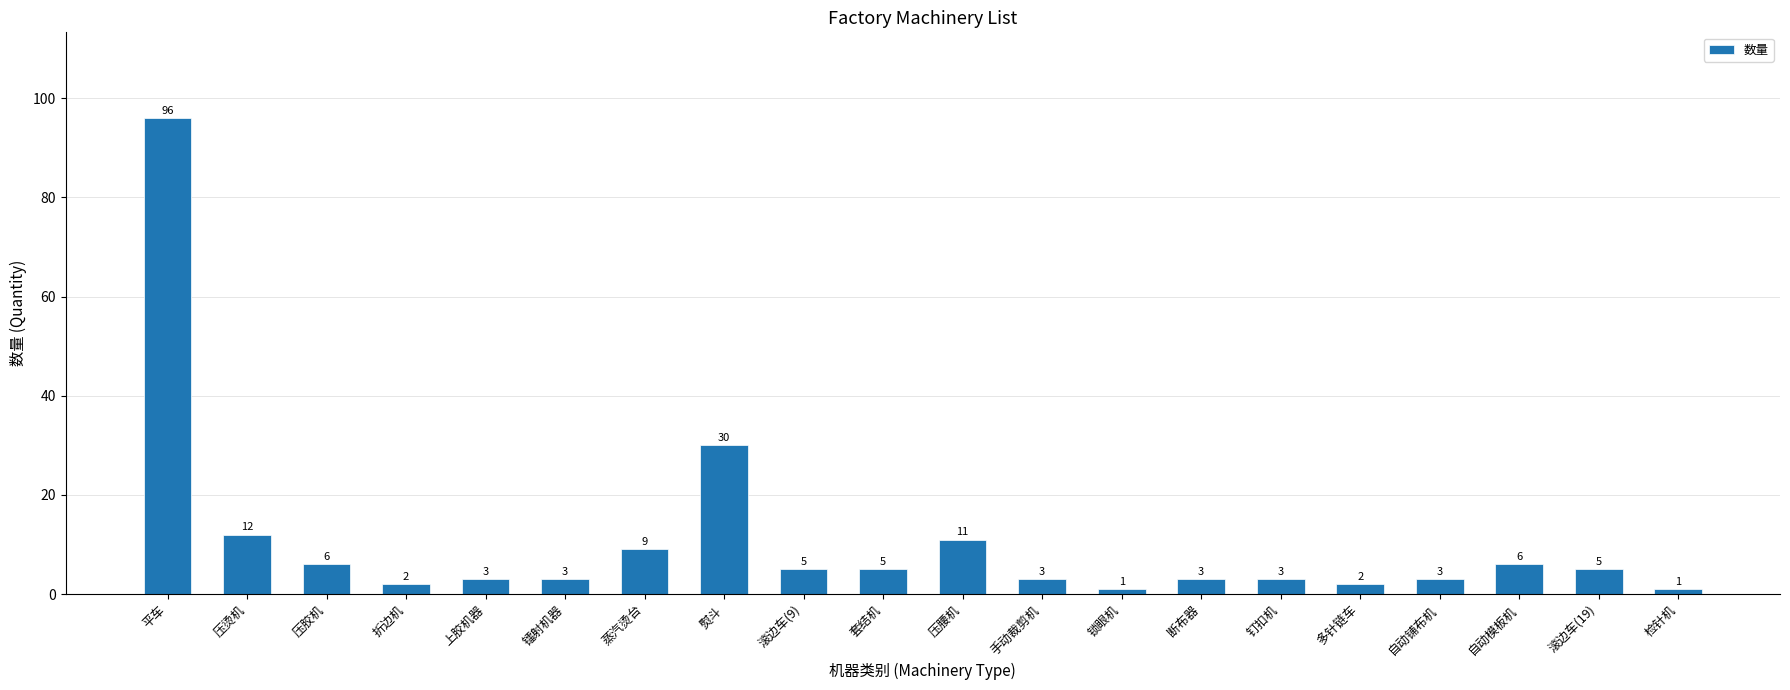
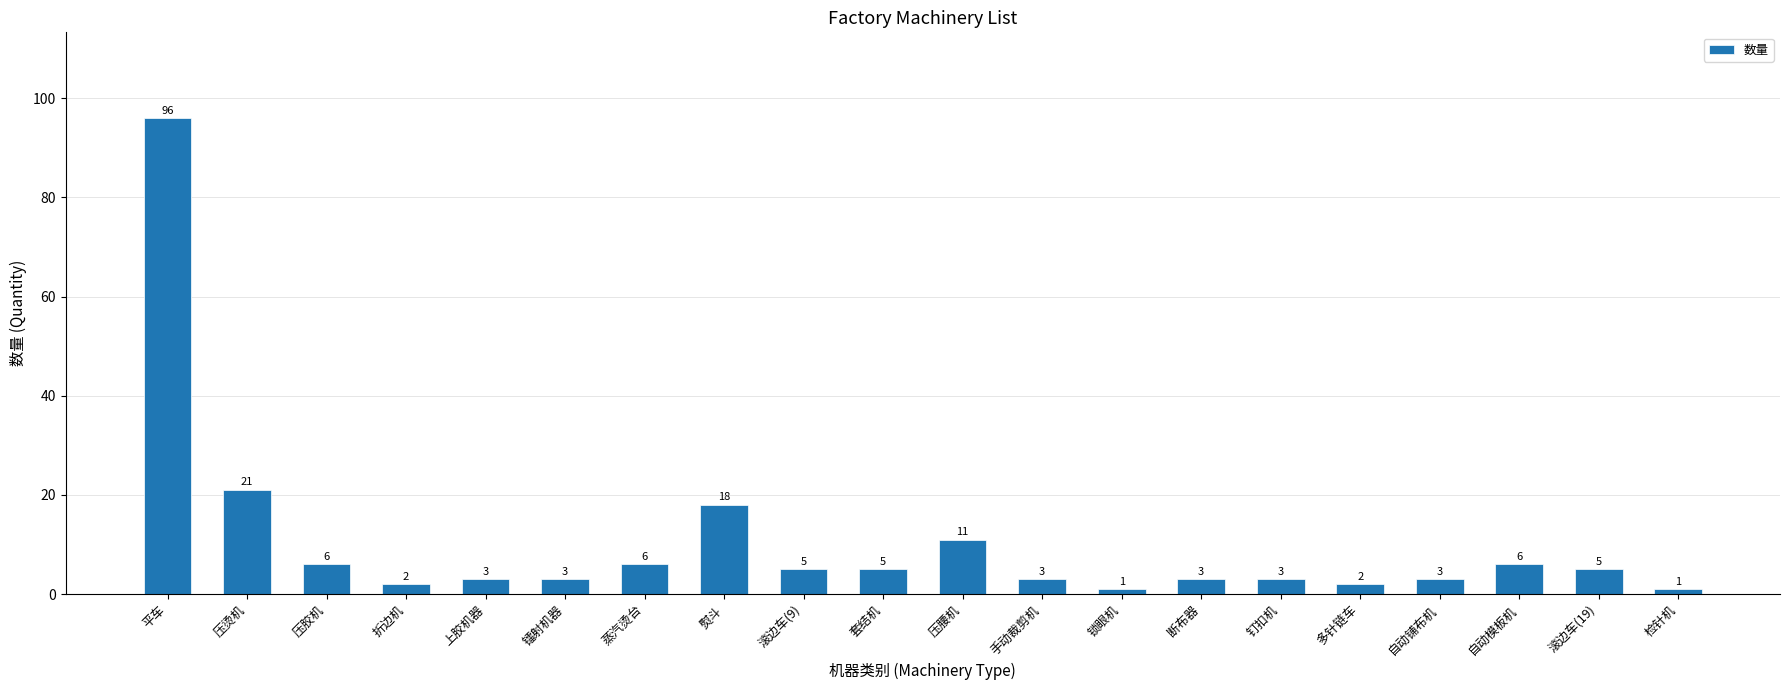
压烫机: 12 -> 21
蒸汽烫台: 9 -> 6
熨斗: 30 -> 18
